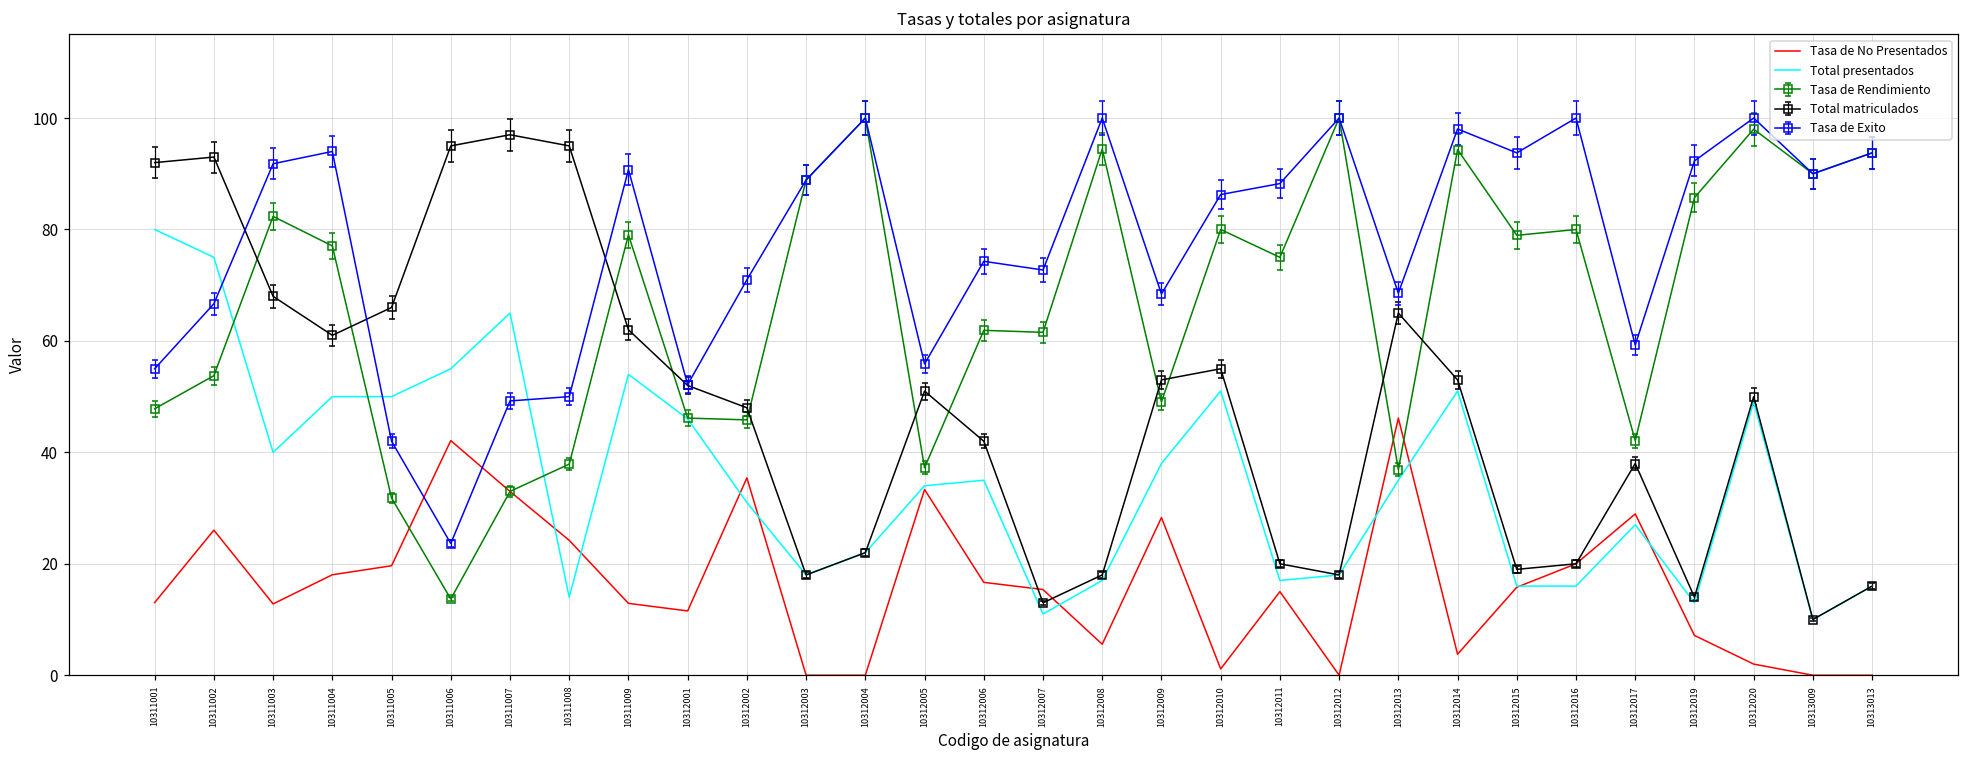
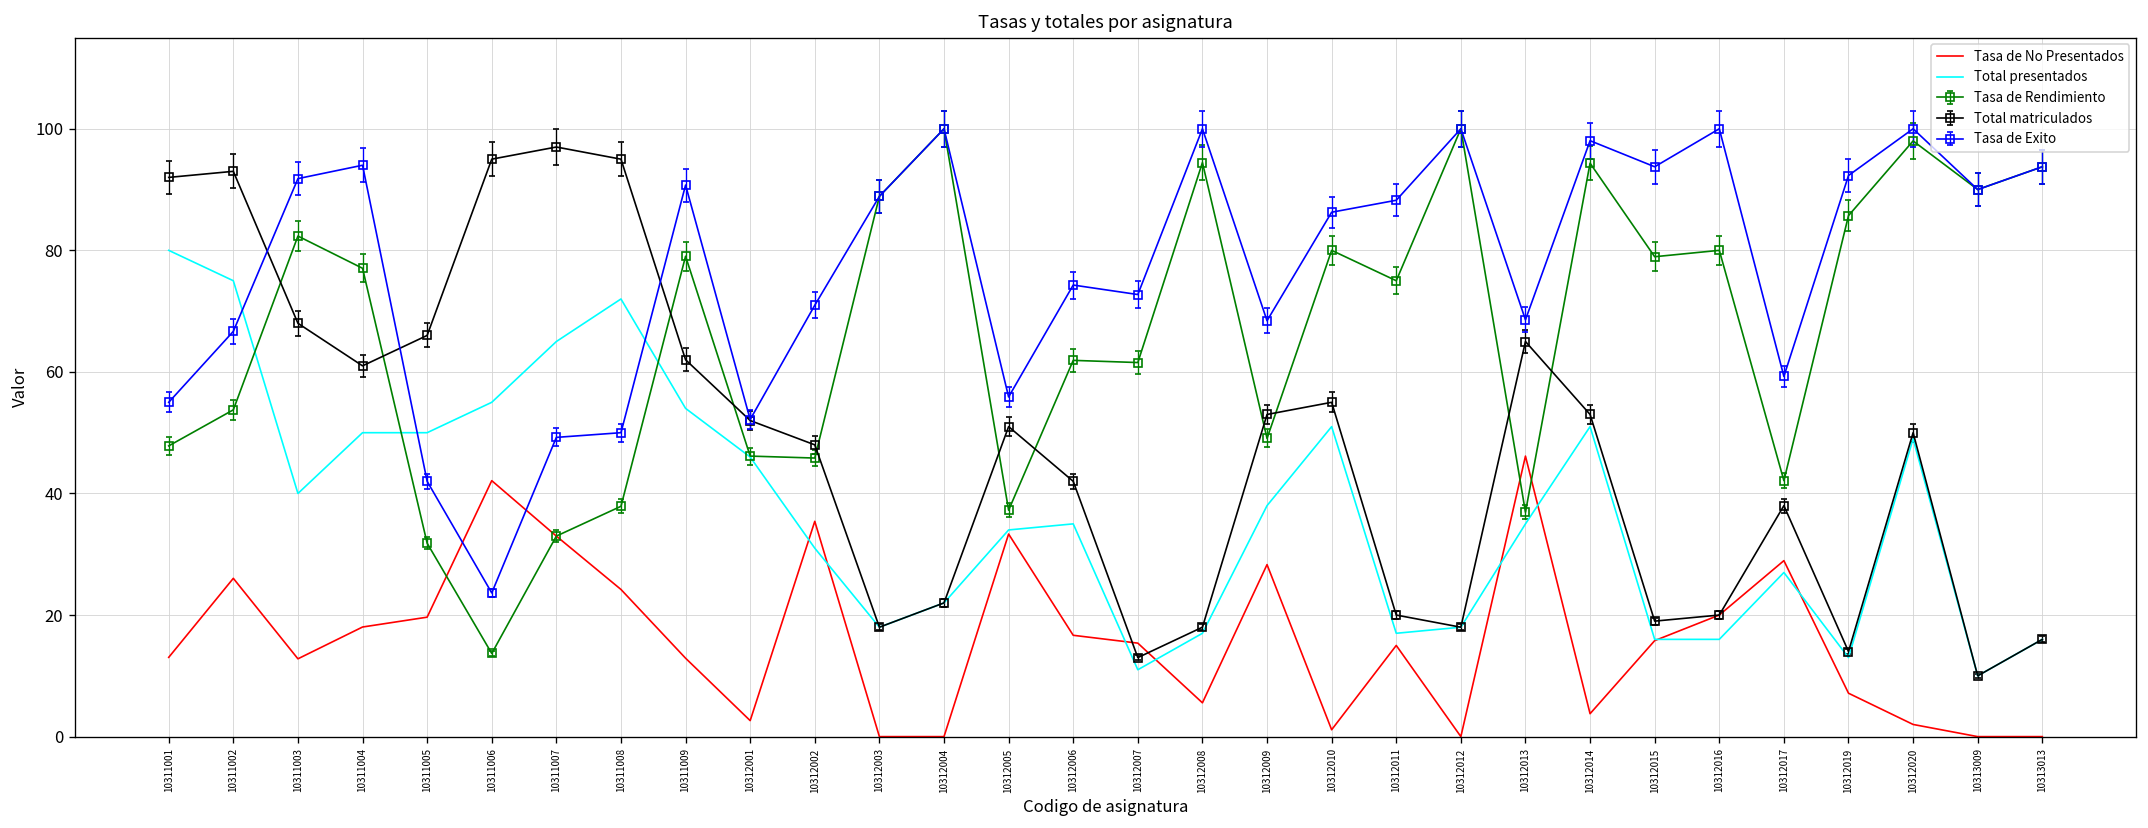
Total presentados, 10311008: 14 -> 72
Tasa de No Presentados, 10312001: 12 -> 3
